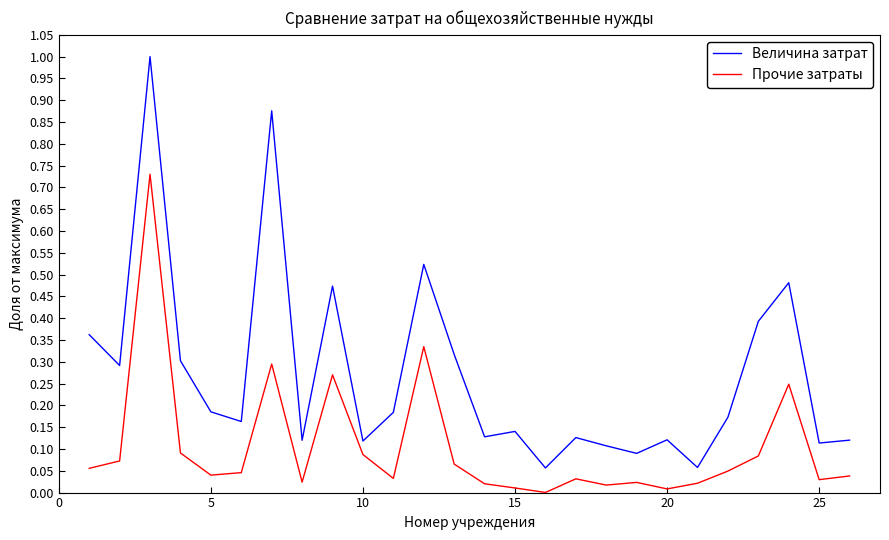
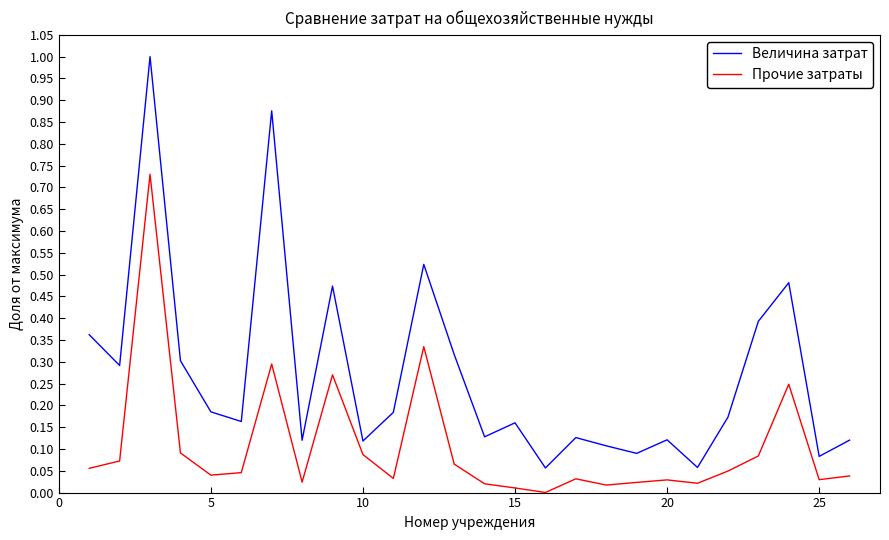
Величина затрат, 15: 0.14 -> 0.16
Прочие затраты, 20: 0.01 -> 0.03
Величина затрат, 25: 0.11 -> 0.08
